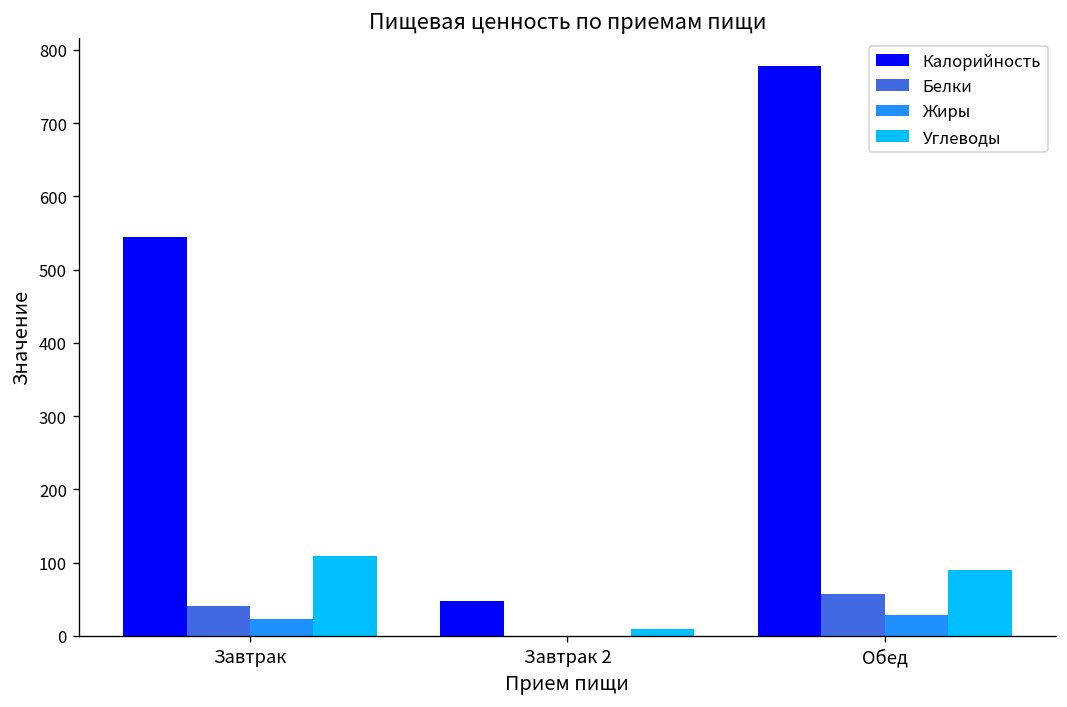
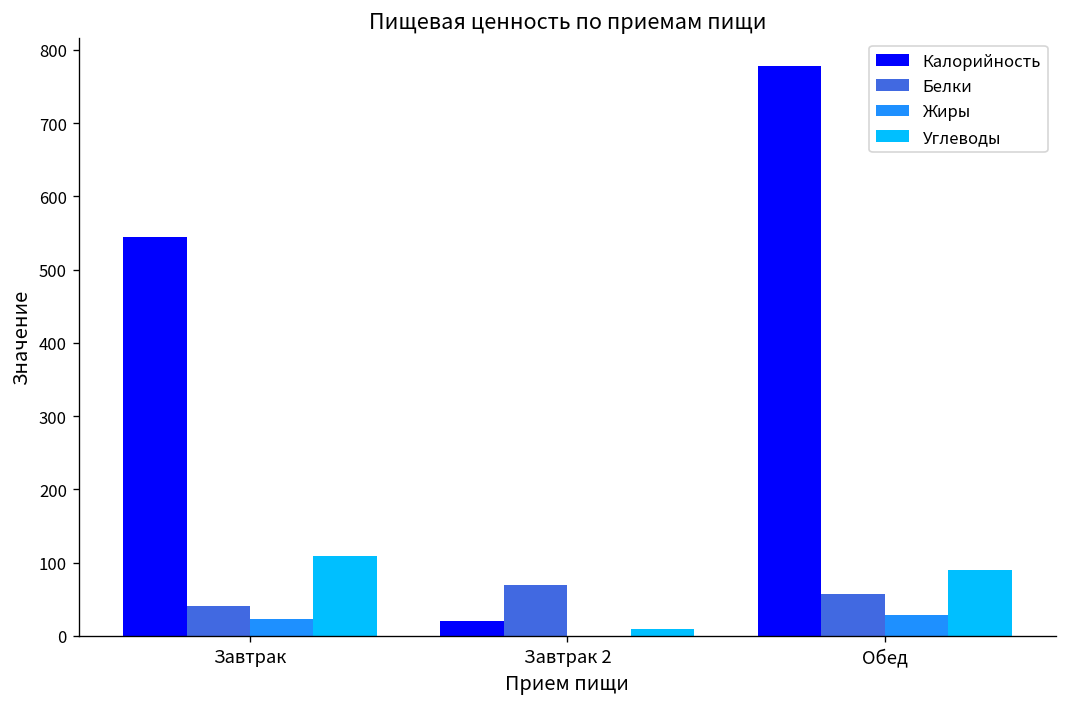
Калорийность, Завтрак 2: 50 -> 20
Белки, Завтрак 2: 0 -> 70
